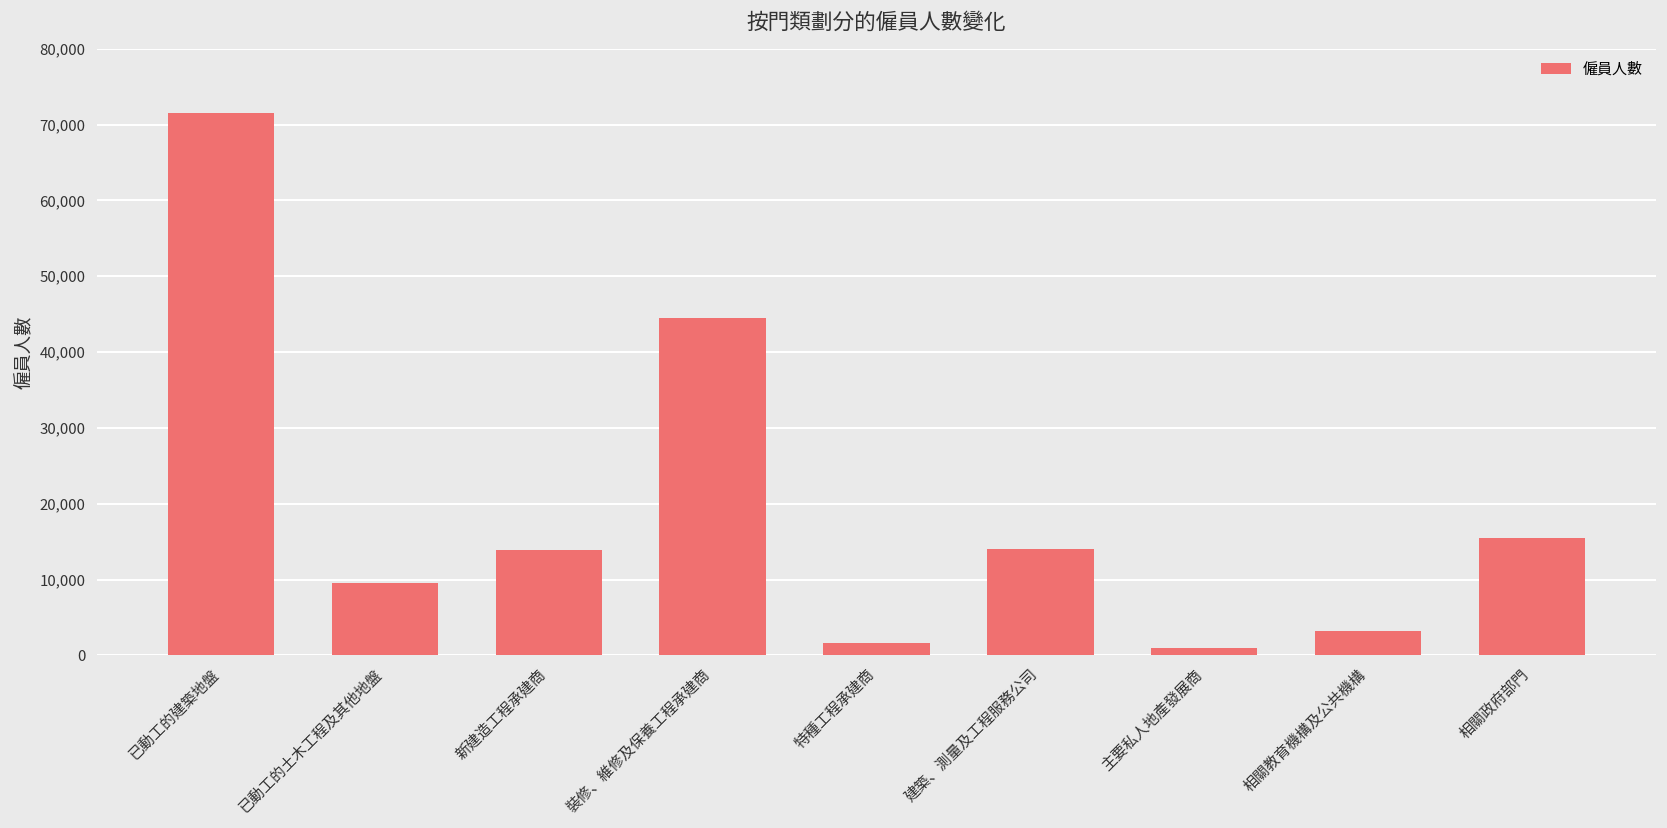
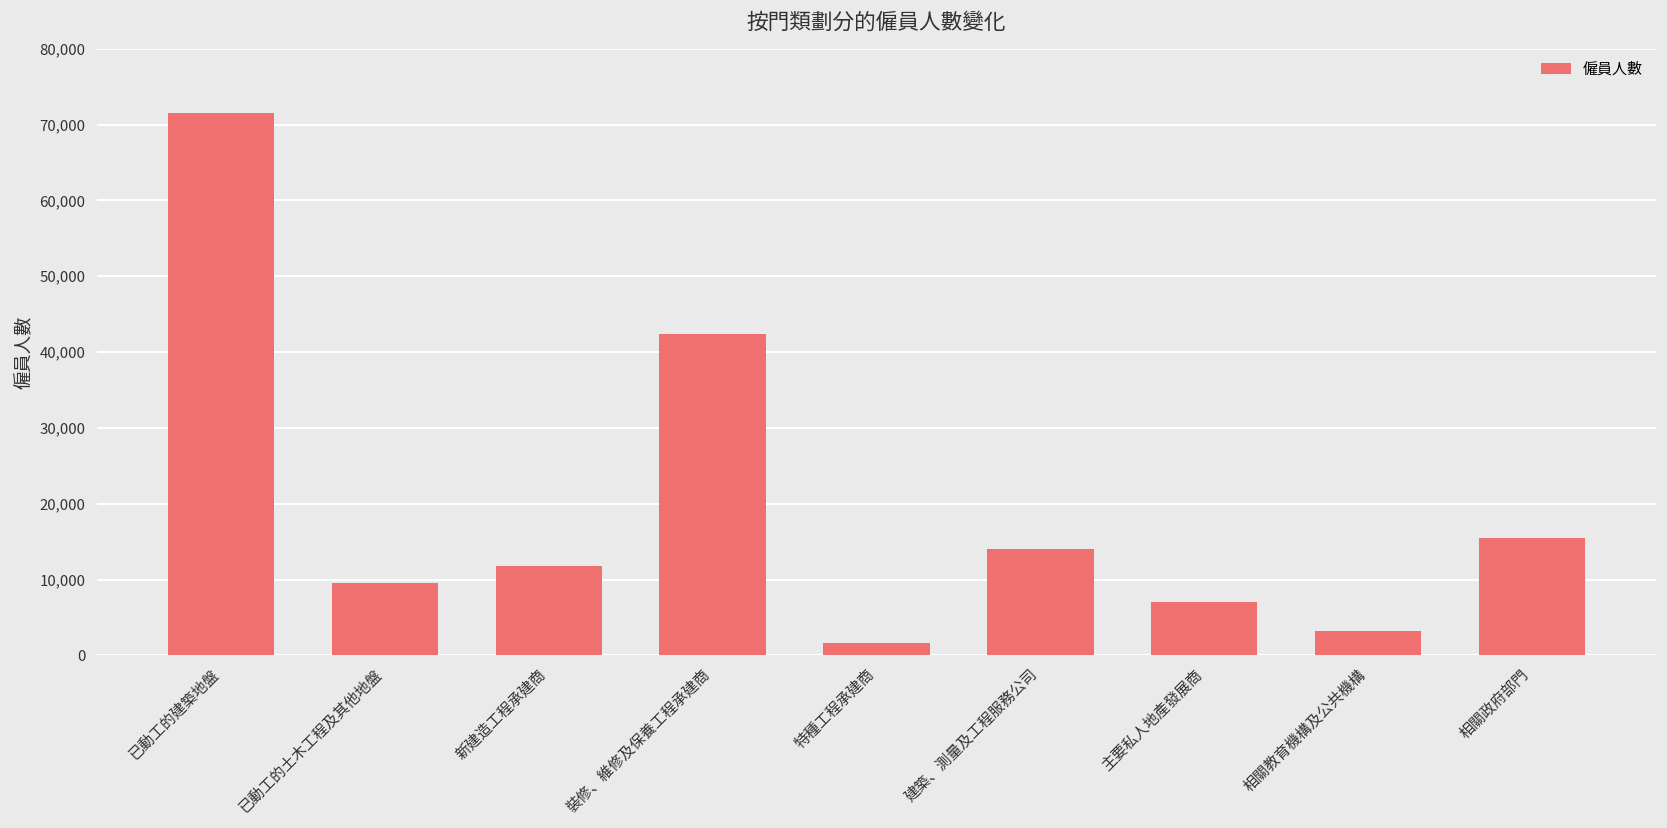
新建造工程承建商: 14,000 -> 12,000
裝修、維修及保養工程承建商: 45,000 -> 42,000
主要私人地產發展商: 1,000 -> 7,000
